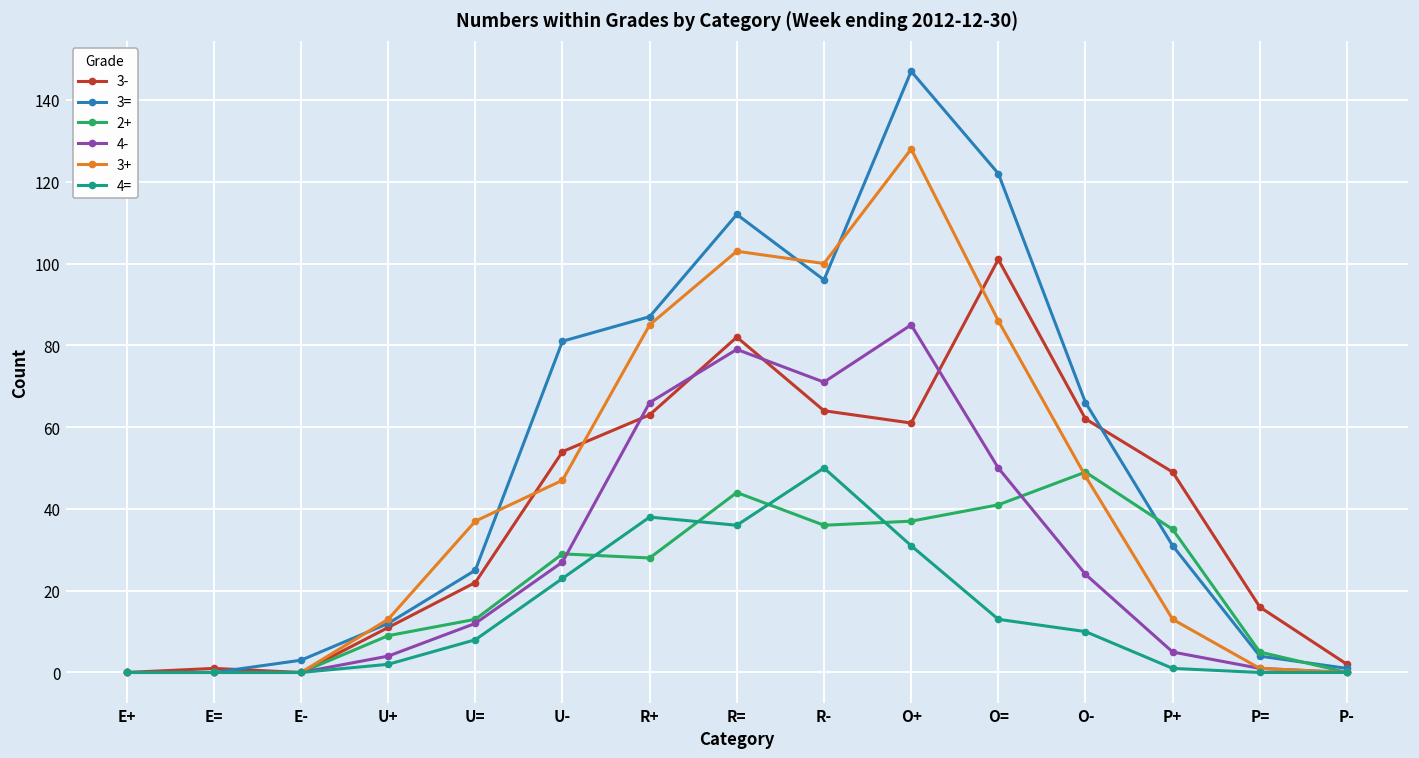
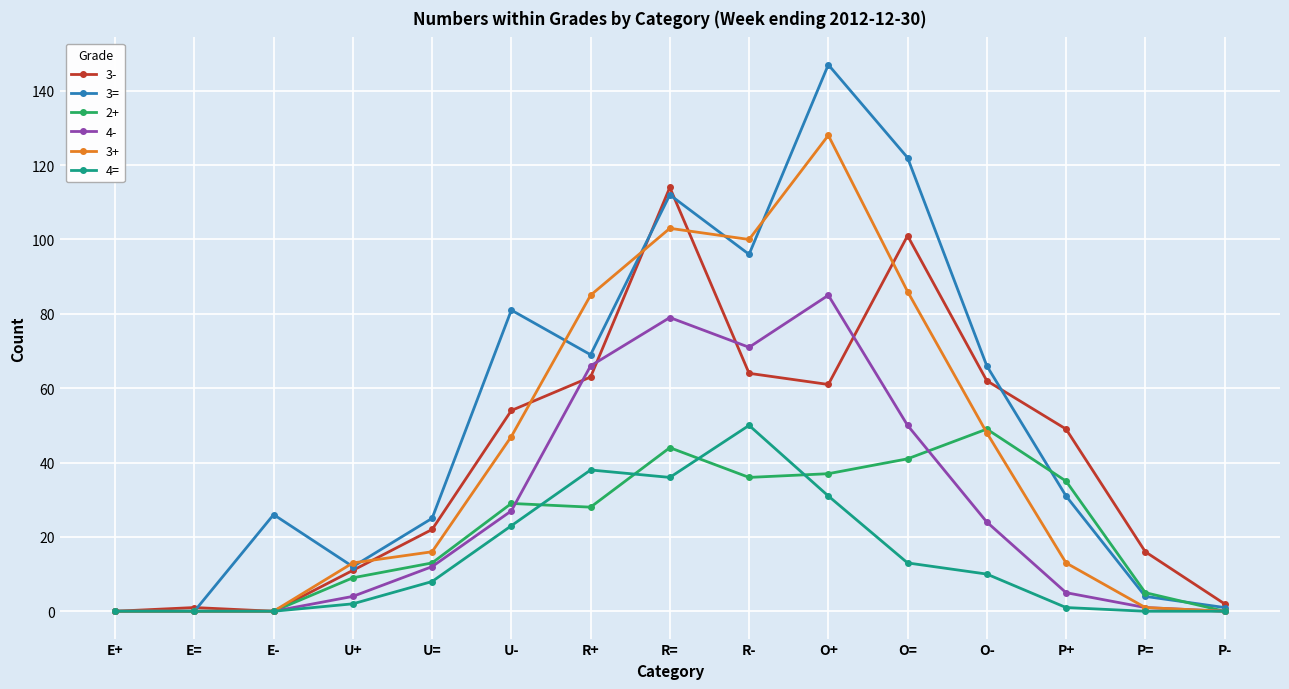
3=, E-: 3 -> 26
3+, U=: 37 -> 16
3=, R+: 87 -> 69
3-, R=: 82 -> 114
